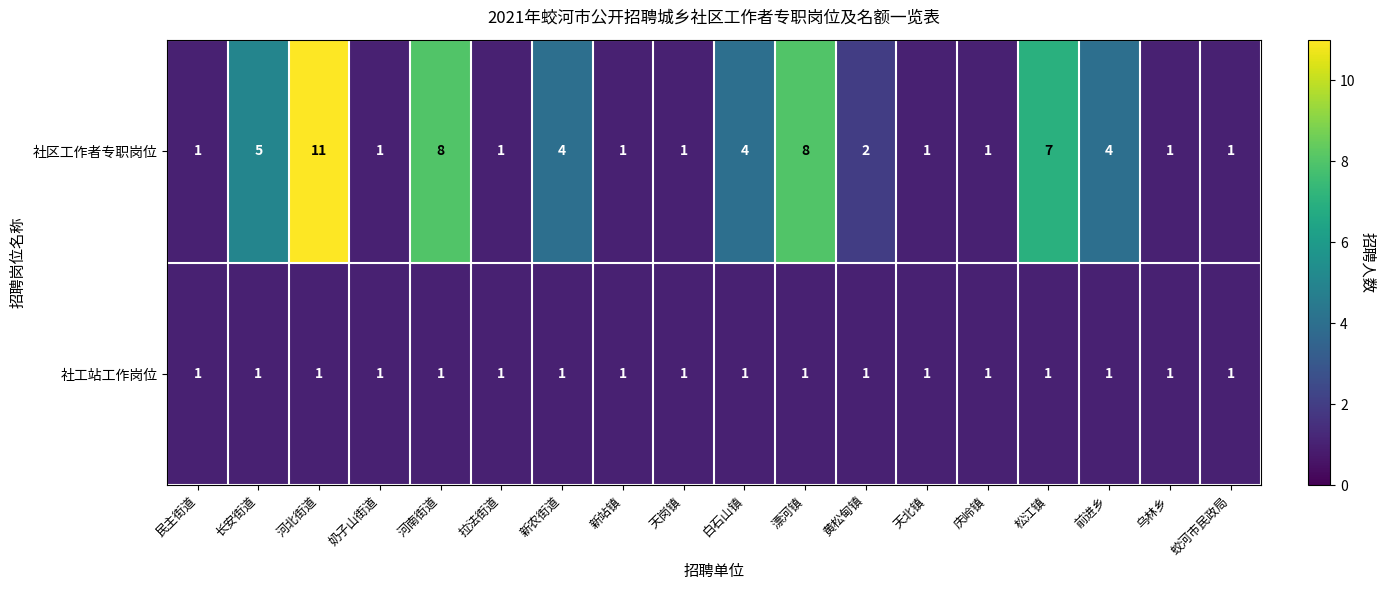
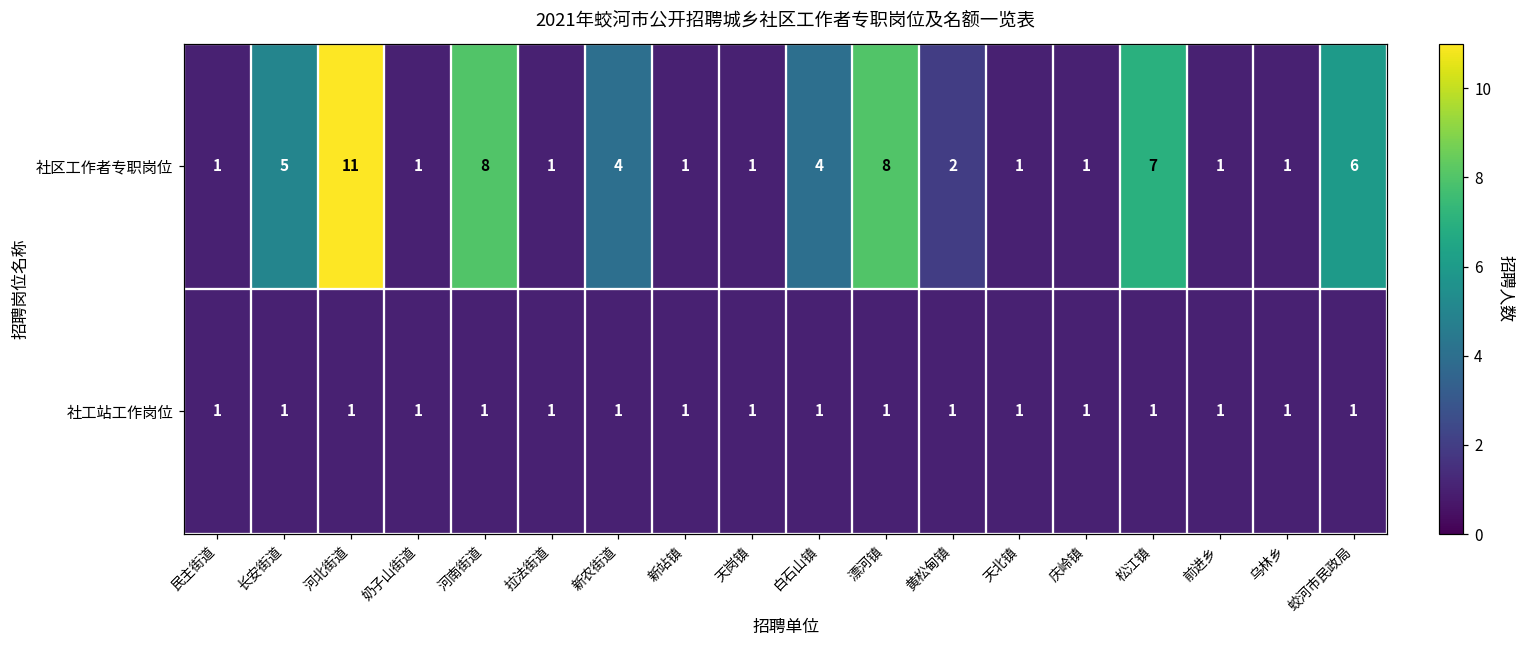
社区工作者专职岗位, 前进乡: 4 -> 1
社区工作者专职岗位, 蛟河市民政局: 1 -> 6
